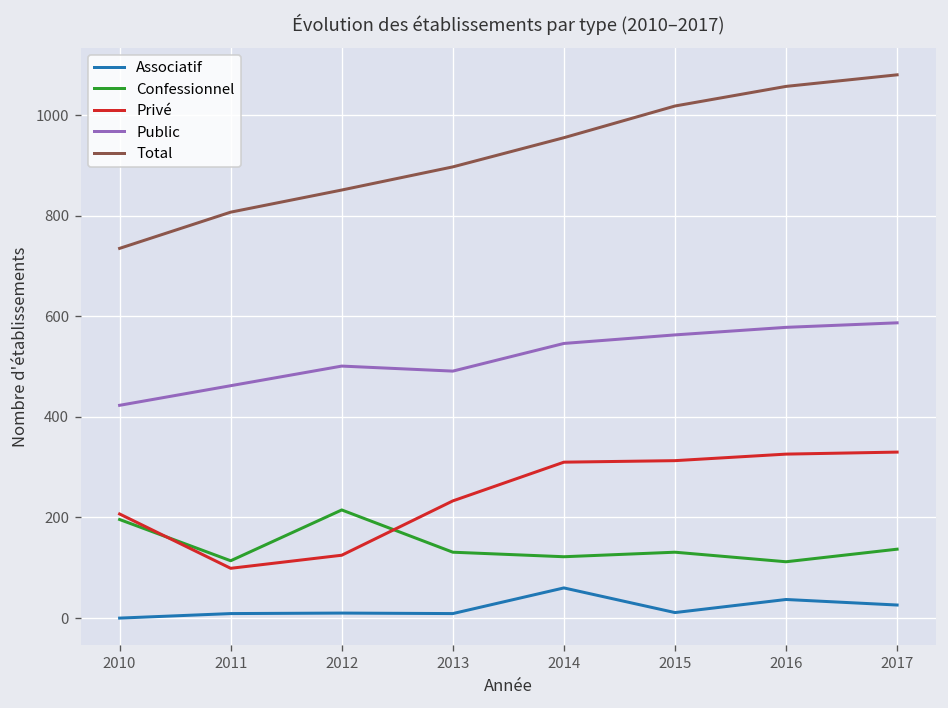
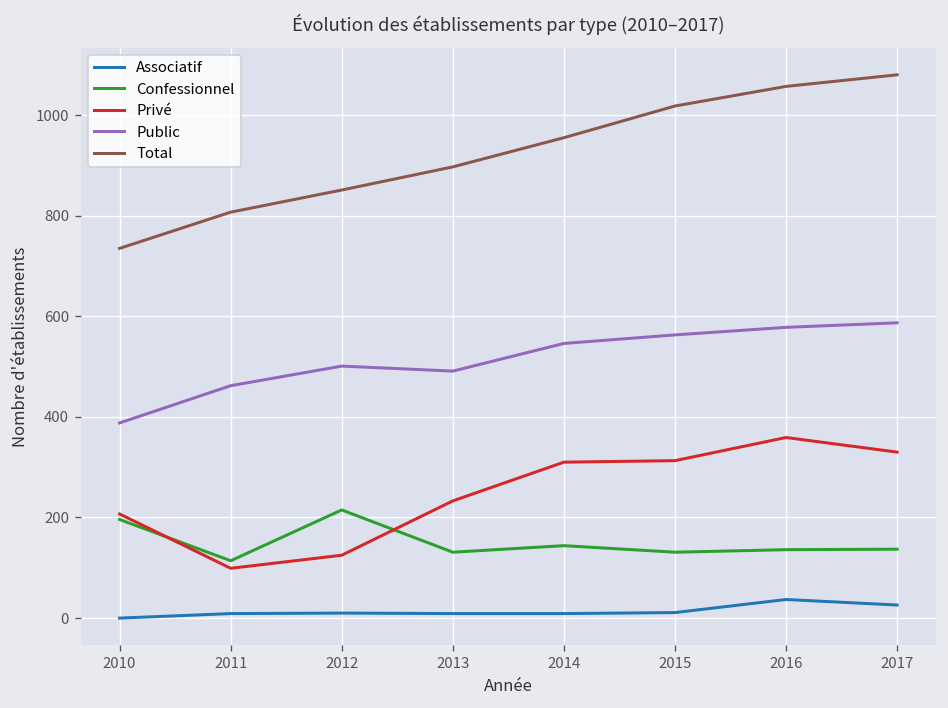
Public, 2010: 420 -> 390
Associatif, 2014: 60 -> 10
Confessionnel, 2014: 120 -> 140
Confessionnel, 2016: 110 -> 140
Privé, 2016: 330 -> 360
